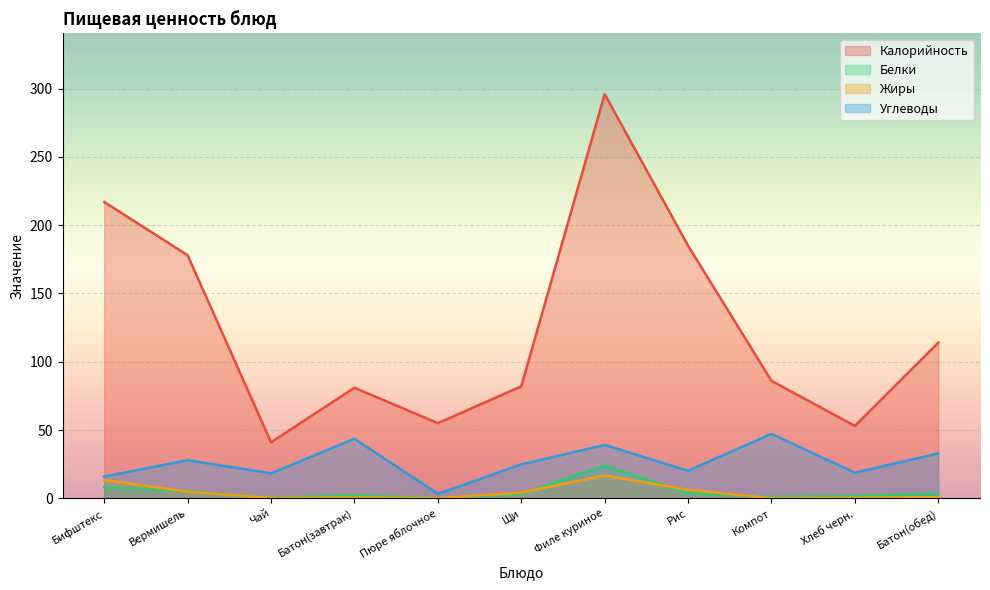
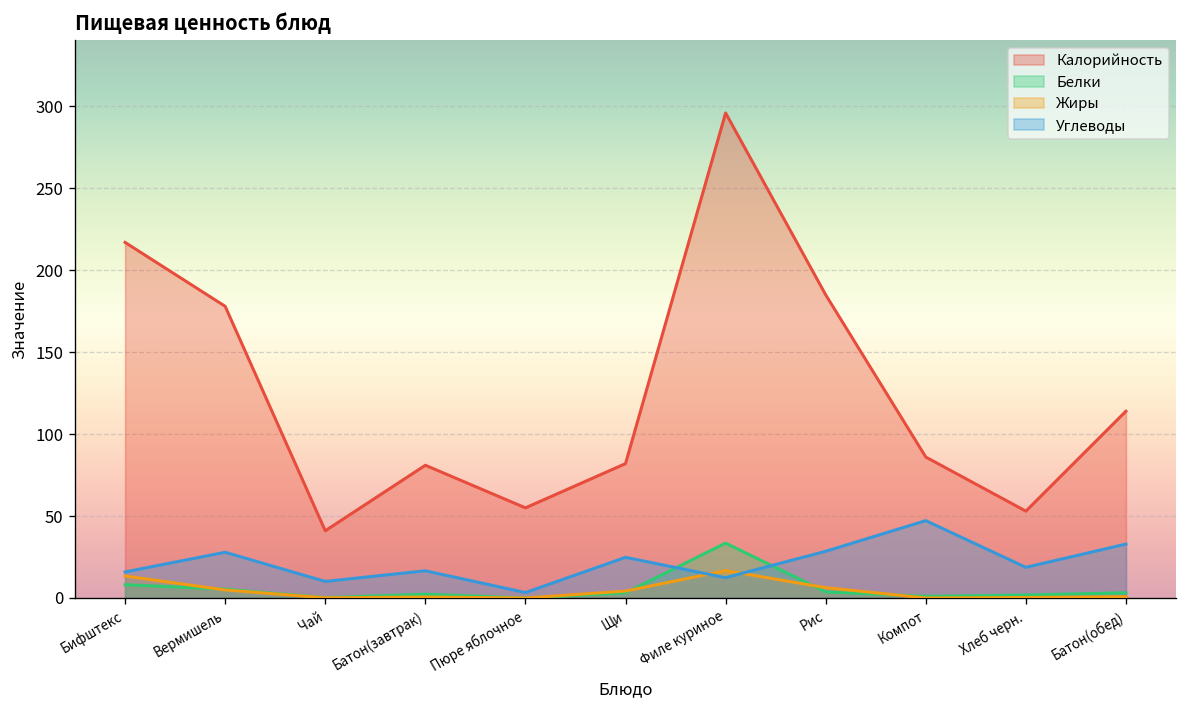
Углеводы, Чай: 18 -> 10
Углеводы, Батон(завтрак): 44 -> 17
Белки, Филе куриное: 24 -> 34
Углеводы, Филе куриное: 39 -> 12
Углеводы, Рис: 20 -> 29
